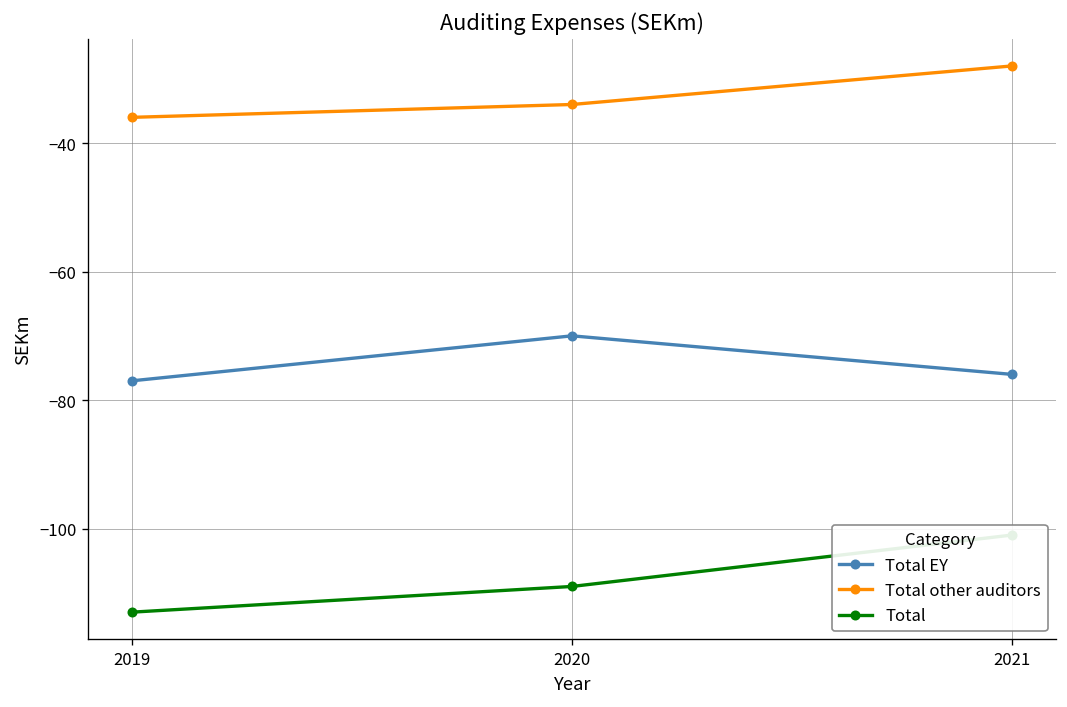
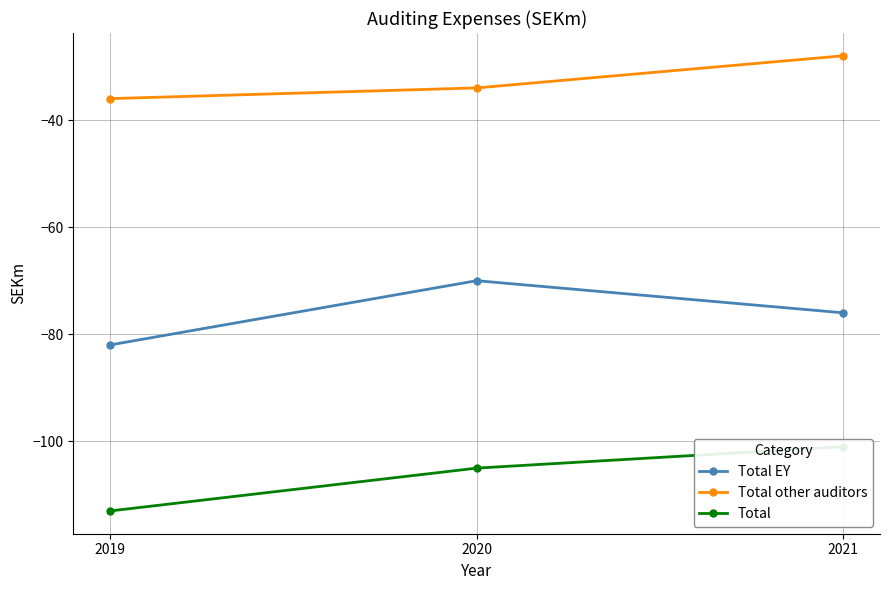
Total EY, 2019: -77 -> -82
Total, 2020: -109 -> -105
